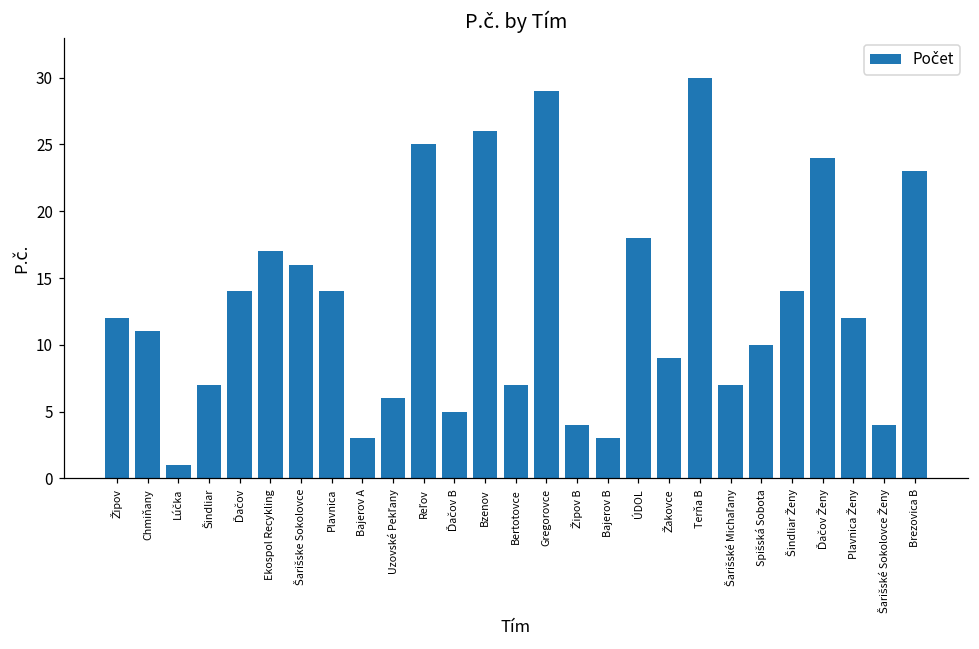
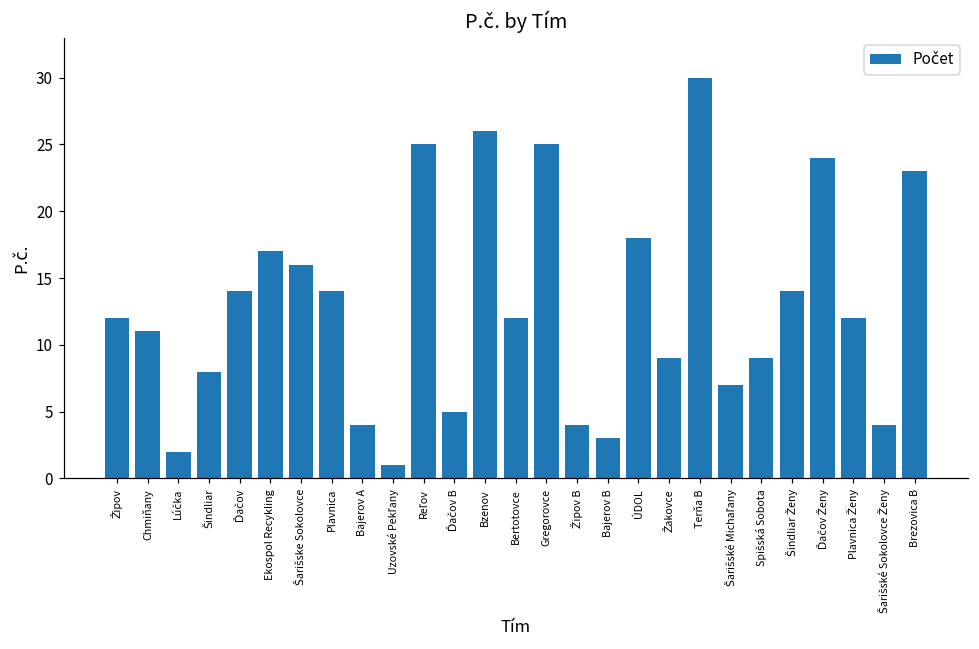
Lúčka: 1 -> 2
Šindliar: 7 -> 8
Bajerov A: 3 -> 4
Uzovské Pekľany: 6 -> 1
Bertotovce: 7 -> 12
Gregorovce: 29 -> 25
Spišská Sobota: 10 -> 9
